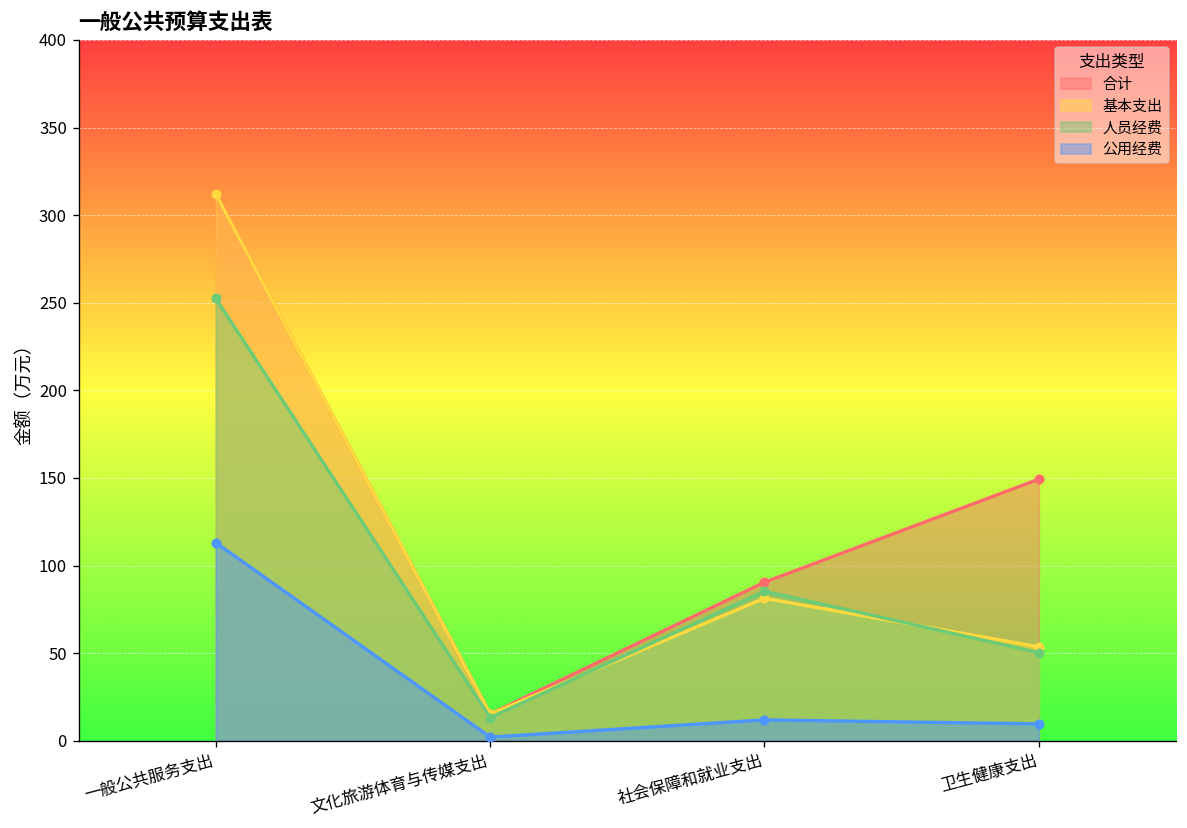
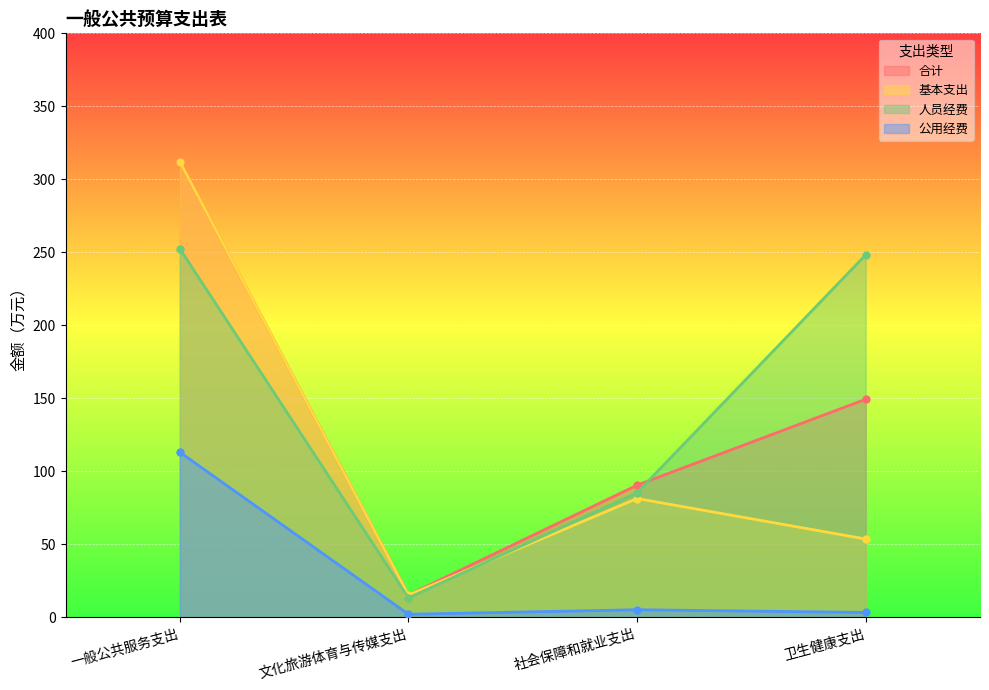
公用经费, 社会保障和就业支出: 12 -> 5
人员经费, 卫生健康支出: 50 -> 248
公用经费, 卫生健康支出: 10 -> 3
